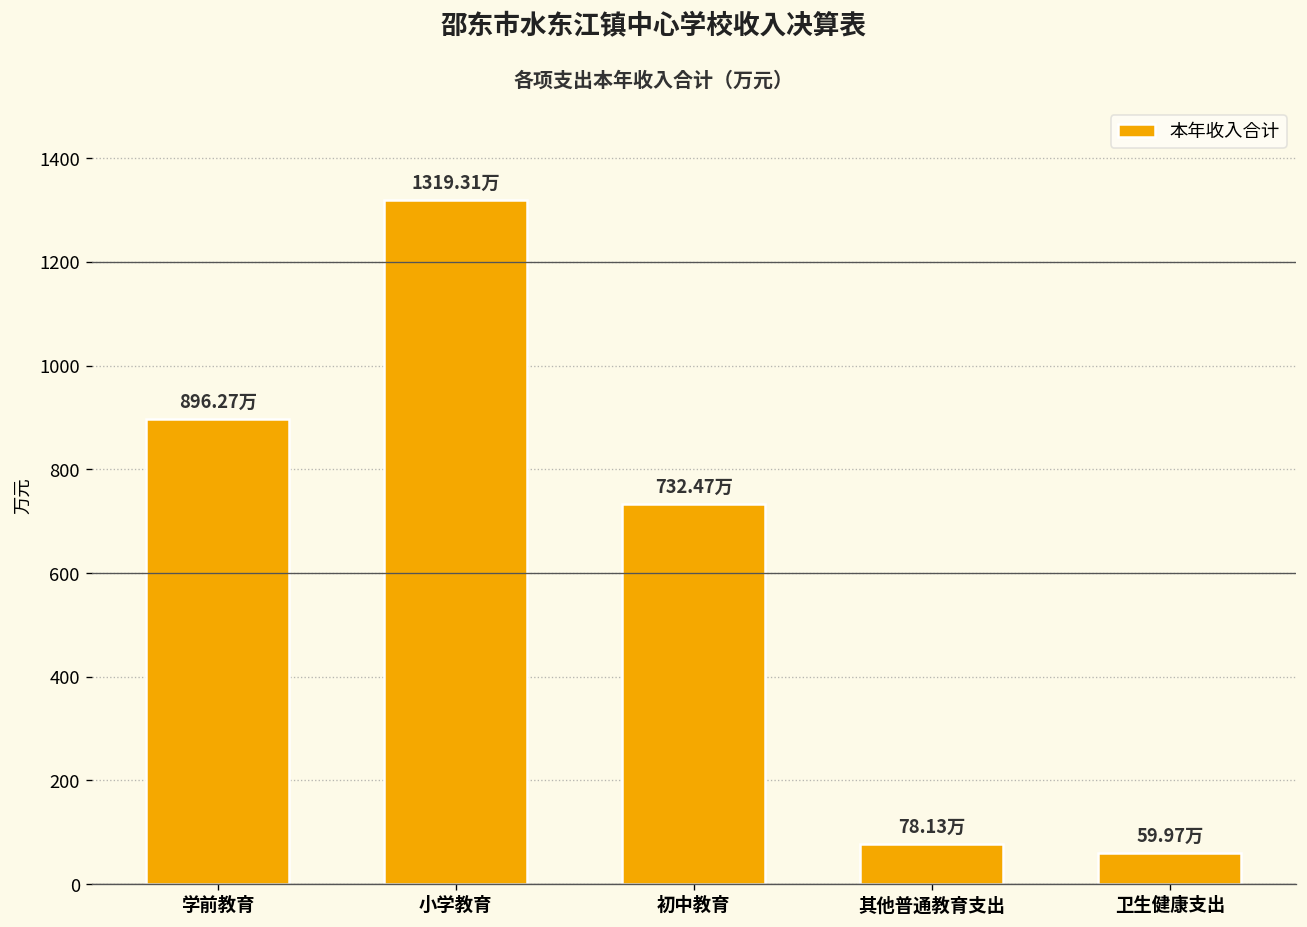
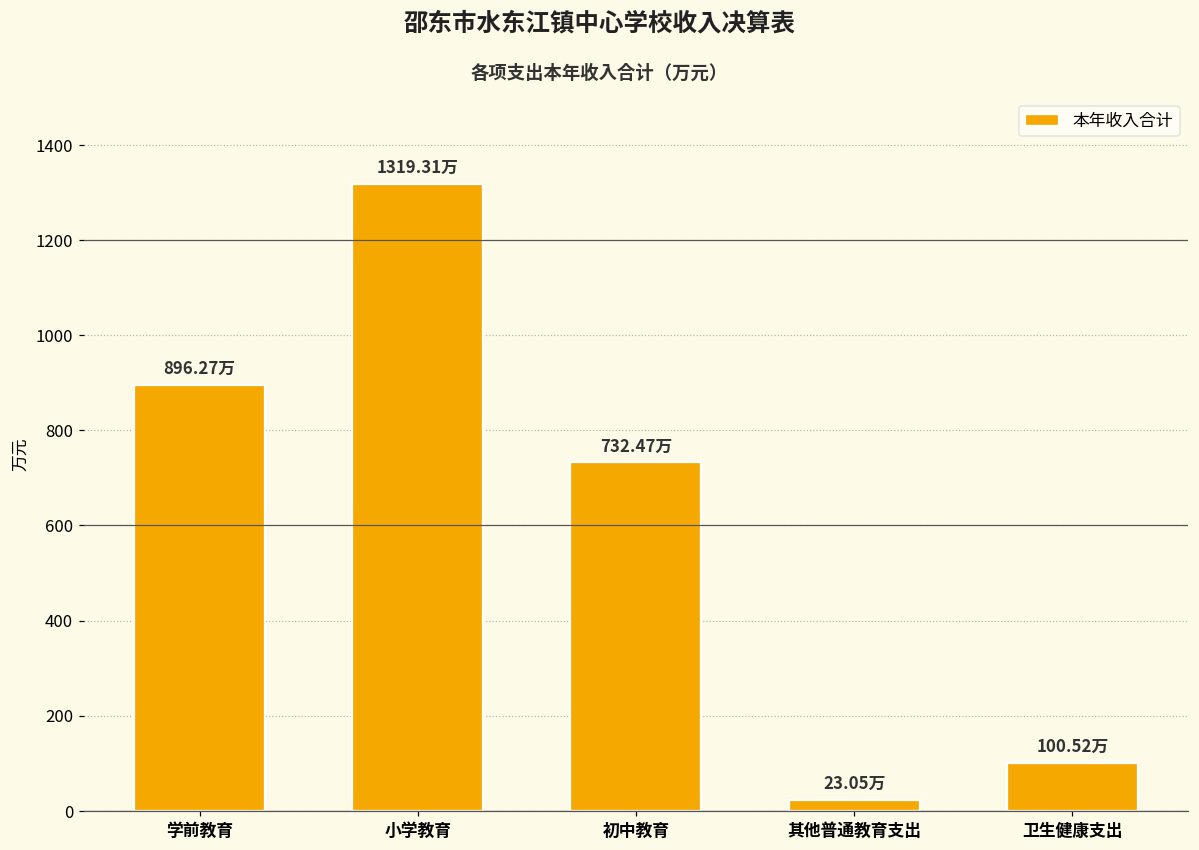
其他普通教育支出: 78.13万 -> 23.05万
卫生健康支出: 59.97万 -> 100.52万
